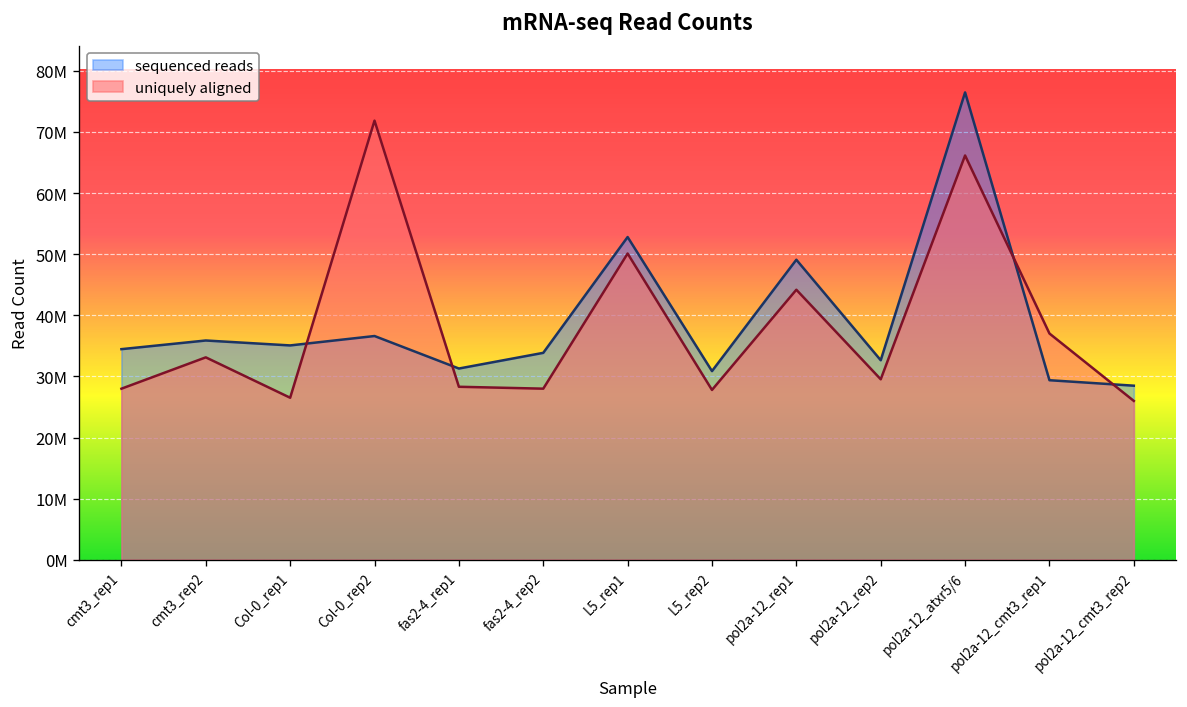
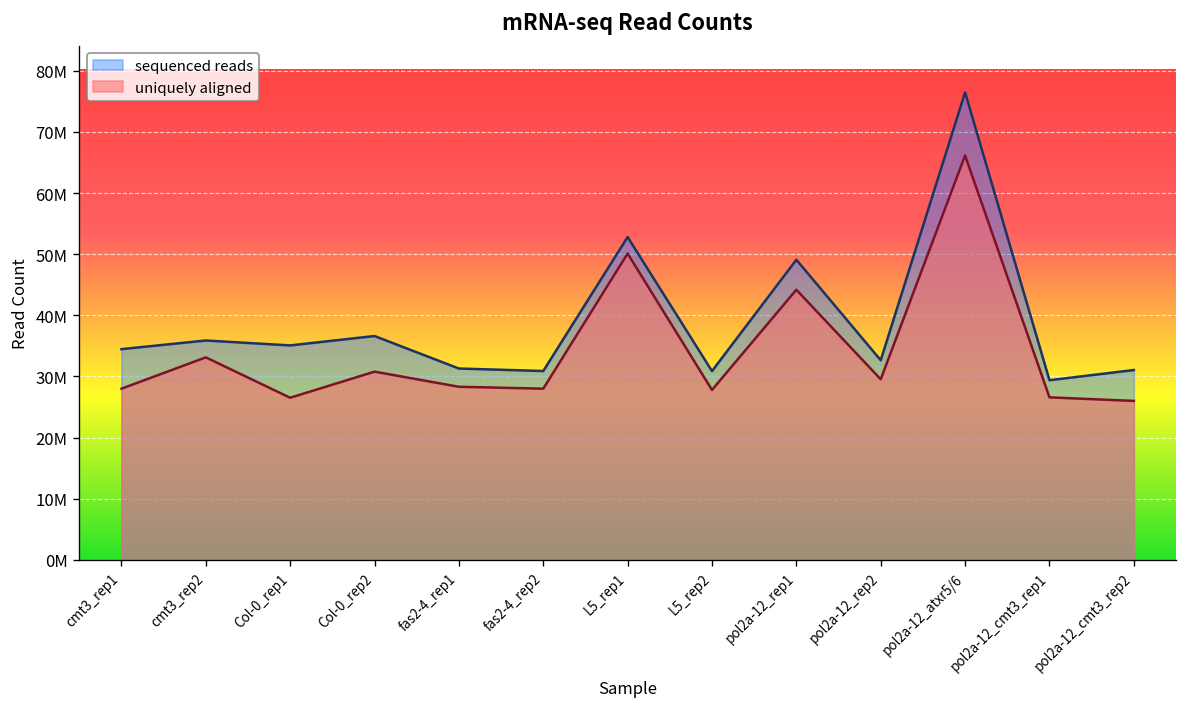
uniquely aligned, Col-0_rep2: 72000000 -> 31000000
sequenced reads, fas2-4_rep2: 34000000 -> 31000000
uniquely aligned, pol2a-12_cmt3_rep1: 37000000 -> 27000000
sequenced reads, pol2a-12_cmt3_rep2: 28000000 -> 31000000
